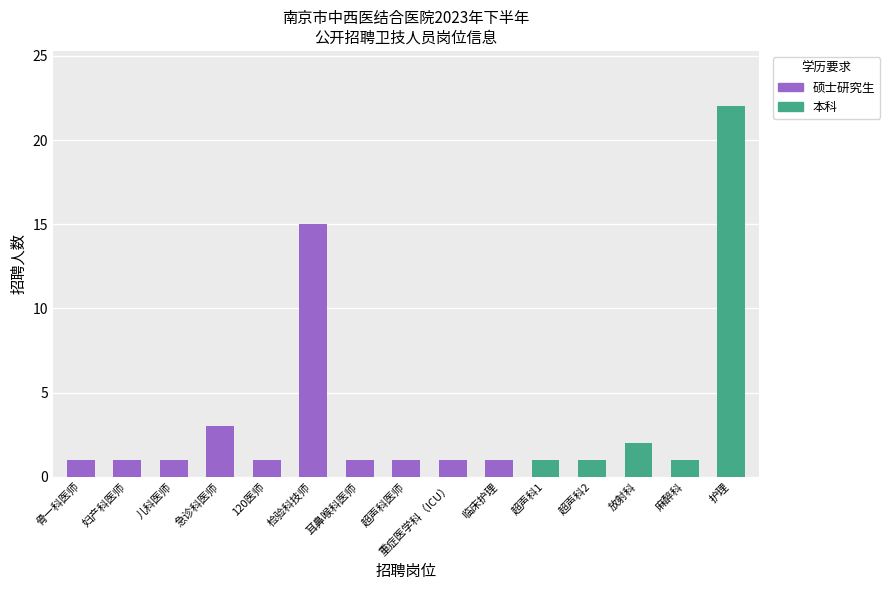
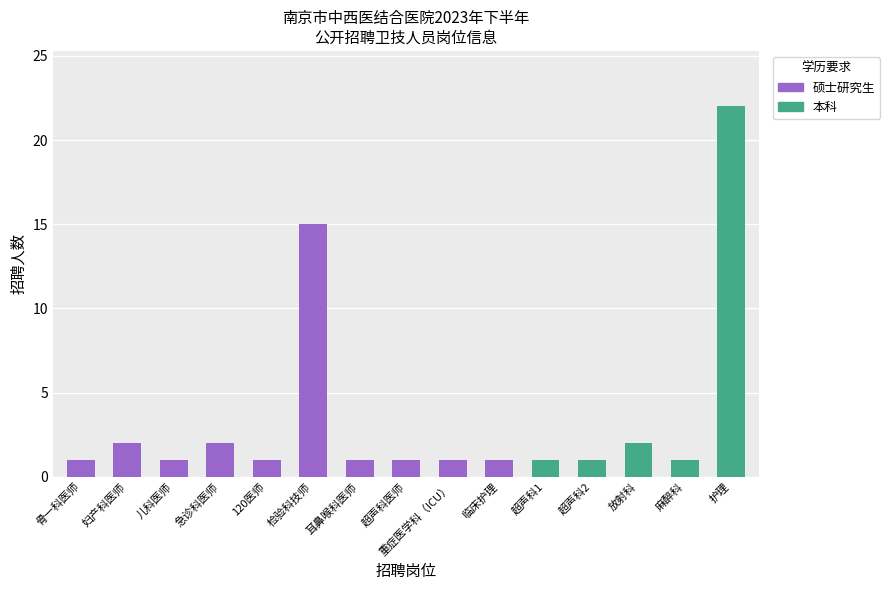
妇产科医师: 1 -> 2
急诊科医师: 3 -> 2
